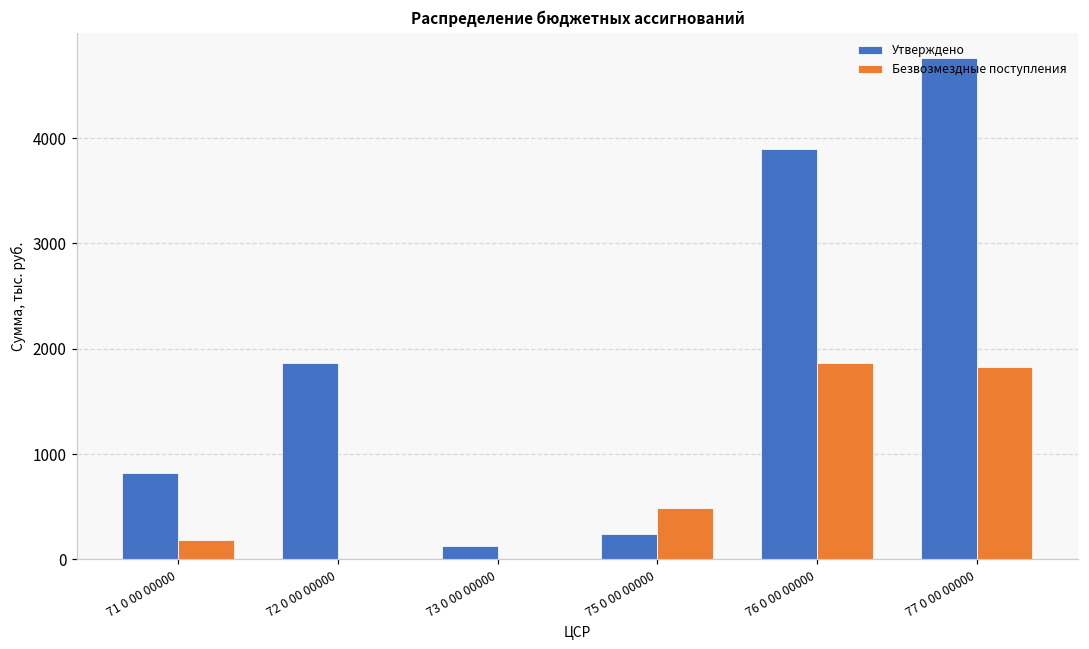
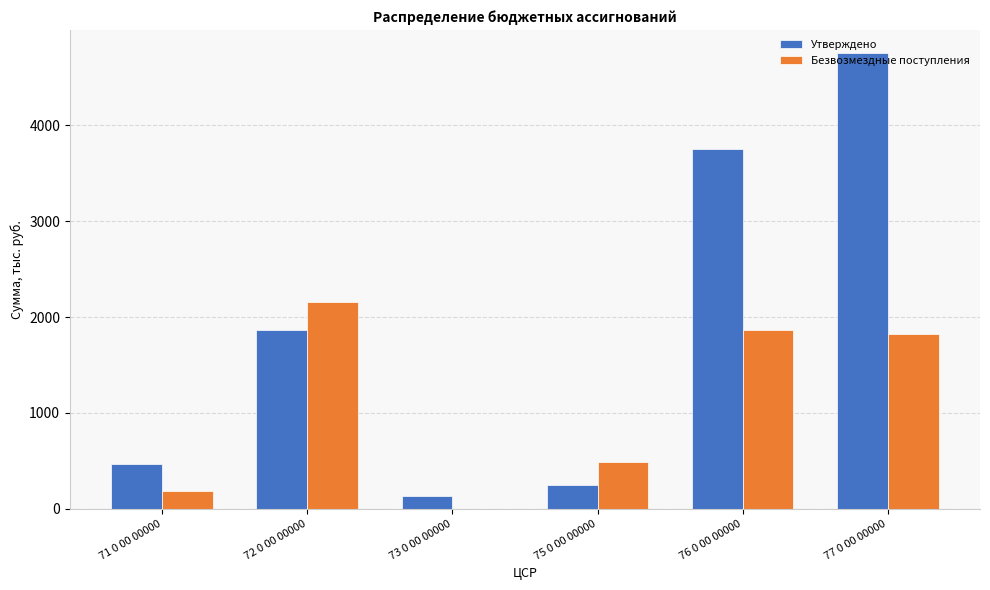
Утверждено, 71 0 00 00000: 800 -> 500
Безвозмездные поступления, 72 0 00 00000: 0 -> 2200
Утверждено, 76 0 00 00000: 3900 -> 3700
